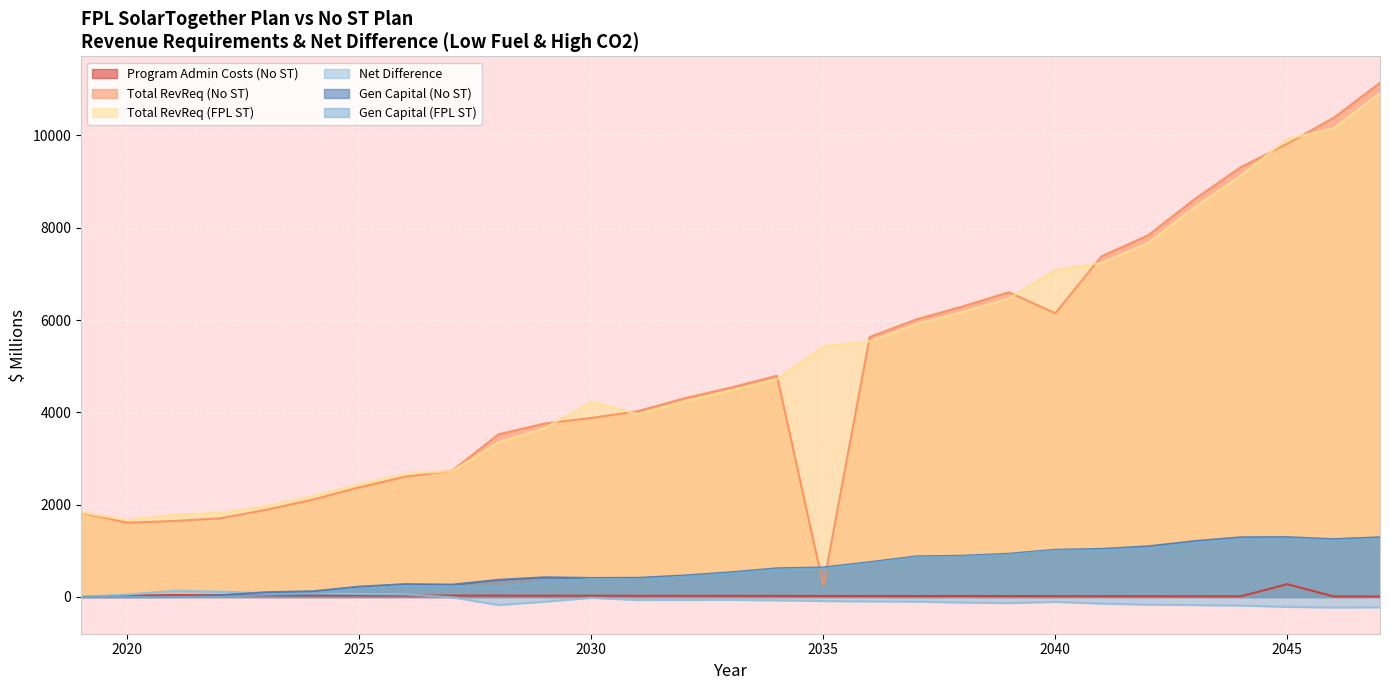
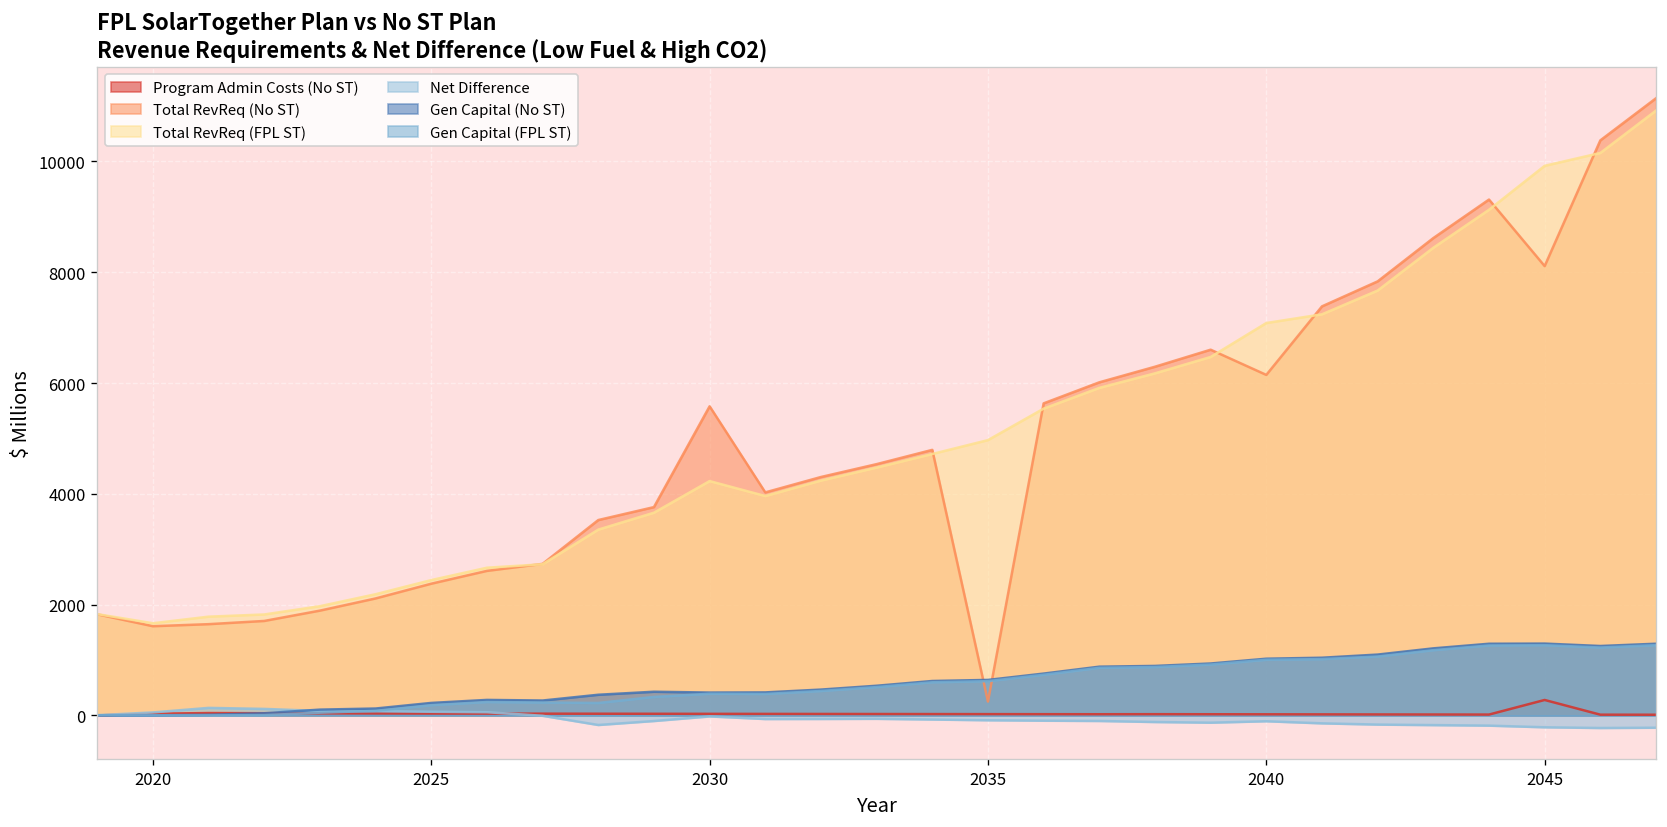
Total RevReq (No ST), 2030: 3900 -> 5600
Total RevReq (FPL ST), 2035: 5400 -> 5000
Total RevReq (No ST), 2045: 9800 -> 8100
